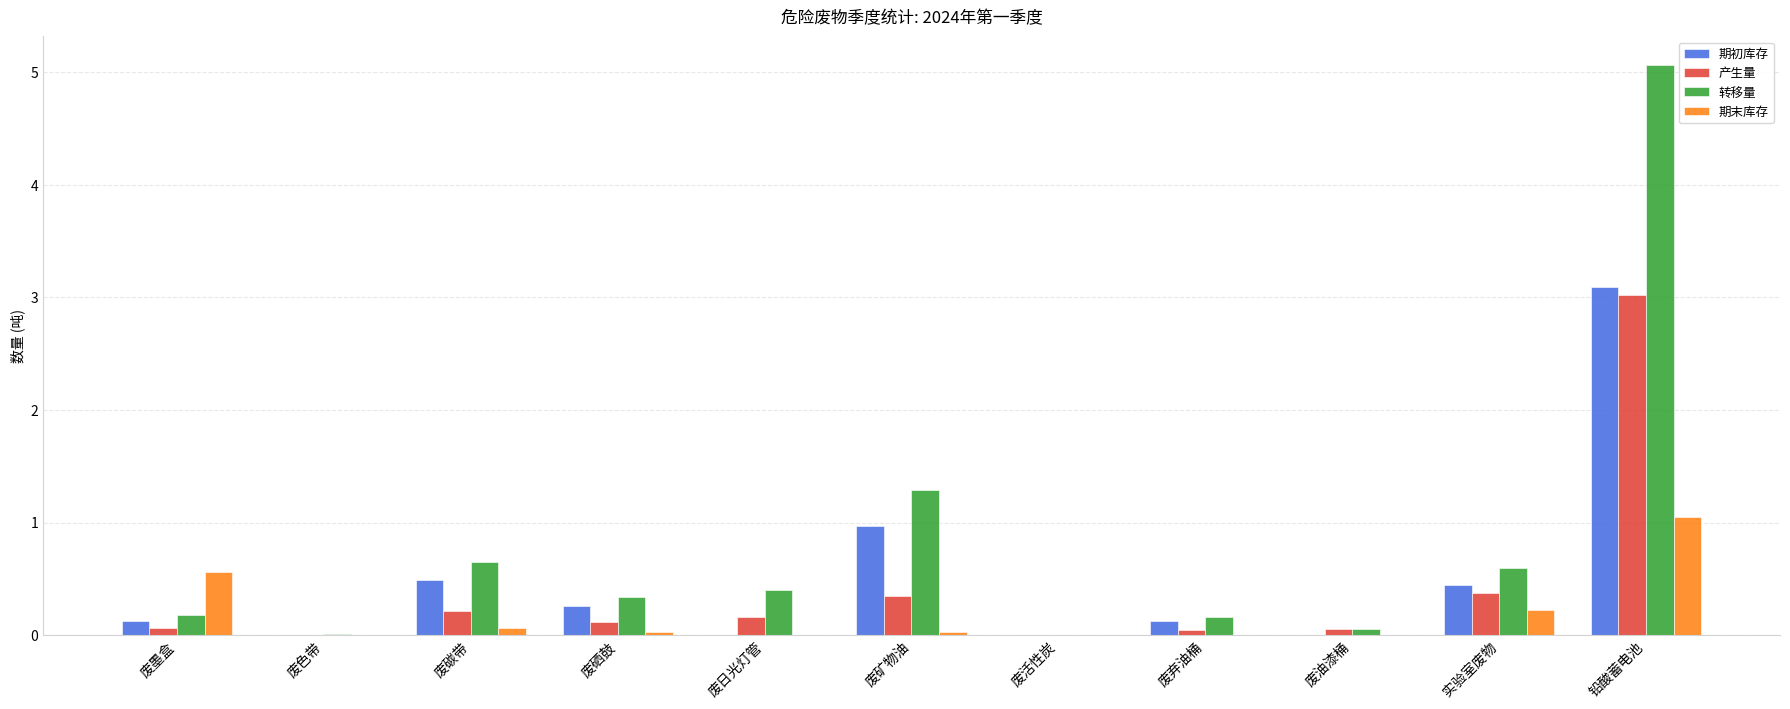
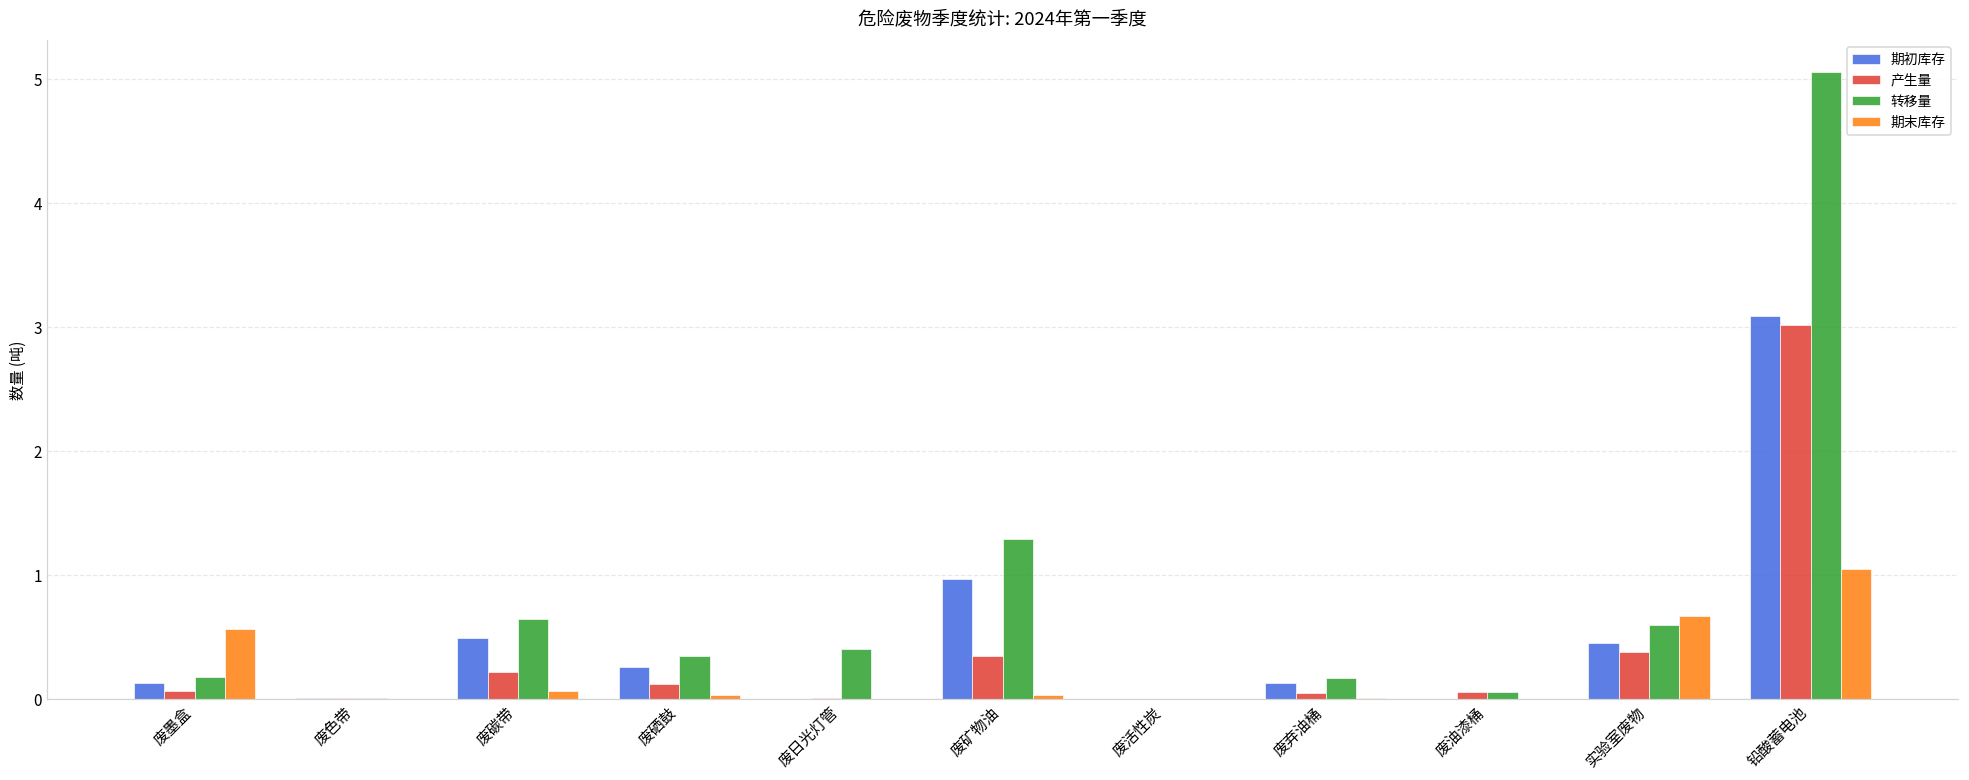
产生量, 废日光灯管: 0.17 -> 0.01
期末库存, 实验室废物: 0.23 -> 0.67
